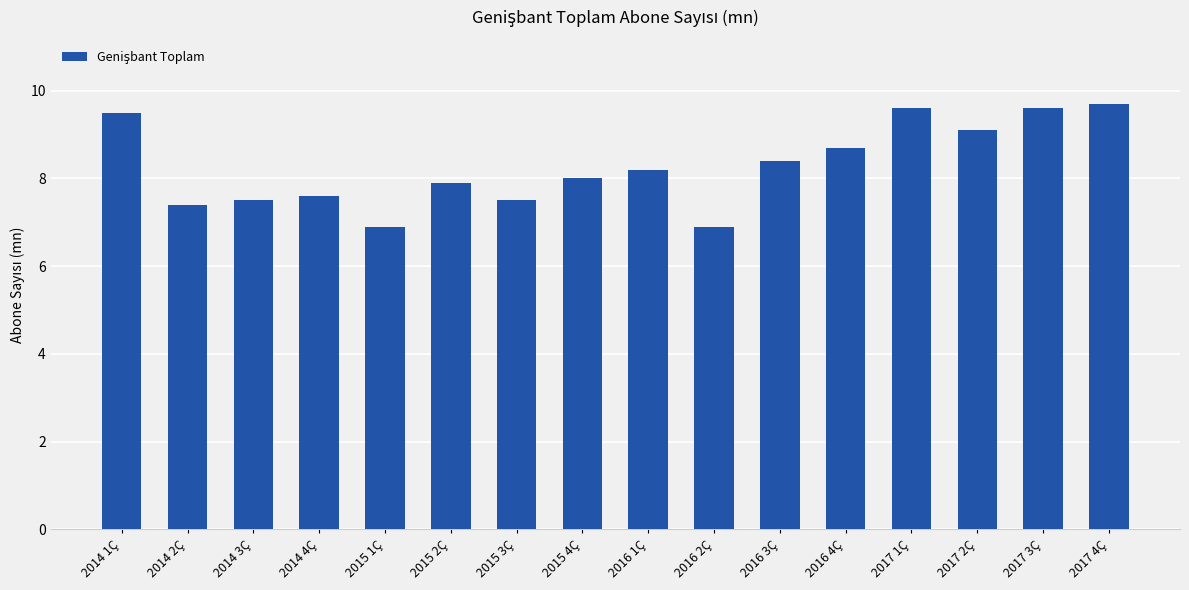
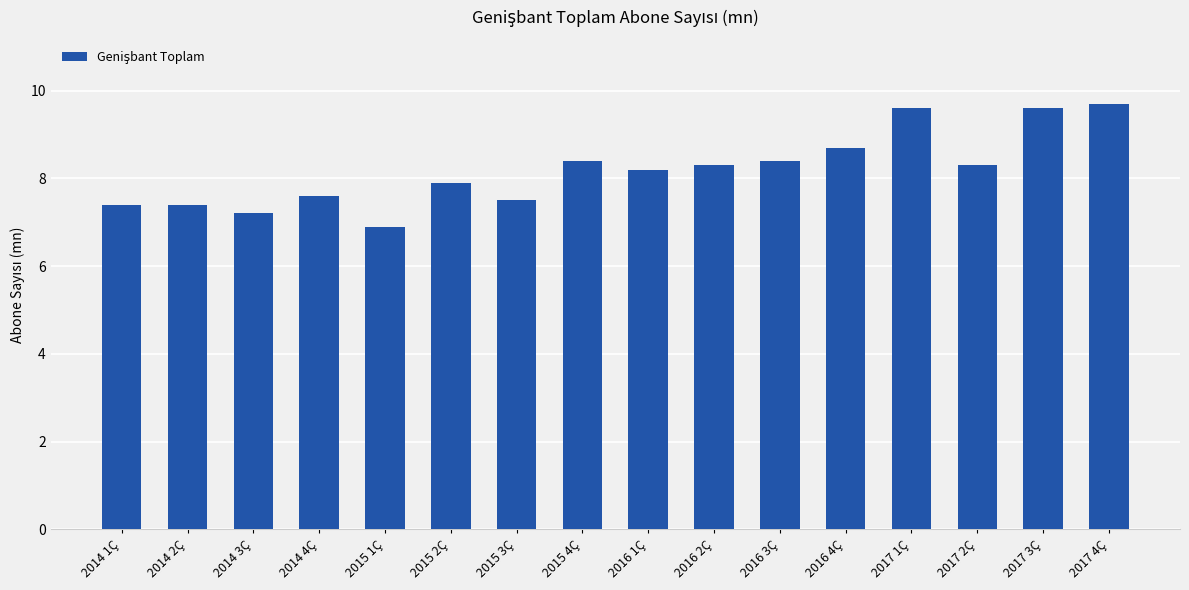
2014 1Ç: 9.5 -> 7.4
2014 3Ç: 7.5 -> 7.2
2015 4Ç: 8.0 -> 8.4
2016 2Ç: 6.9 -> 8.3
2017 2Ç: 9.1 -> 8.3
